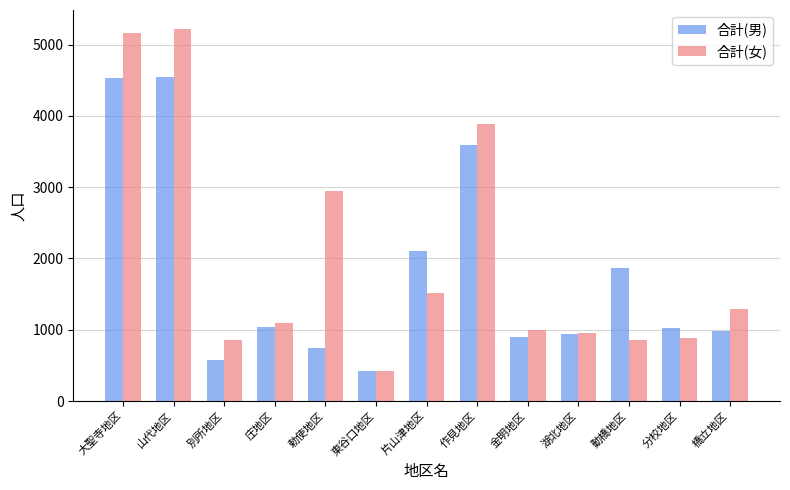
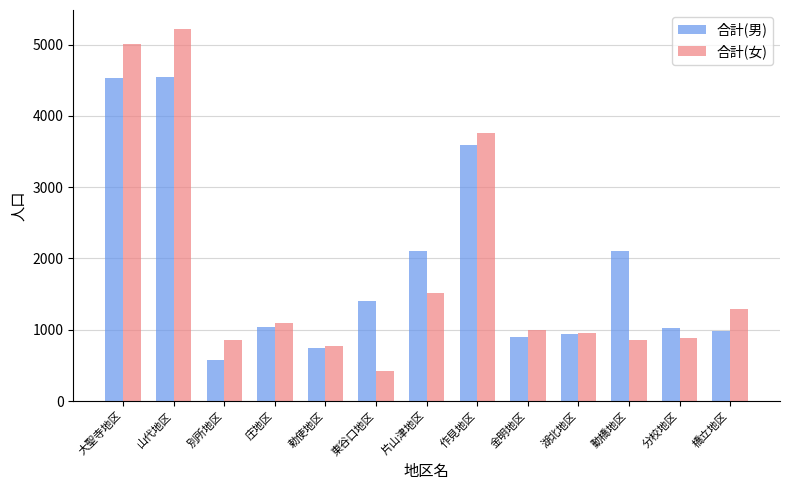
合計(女), 大聖寺地区: 5200 -> 5000
合計(女), 勅使地区: 2900 -> 800
合計(男), 東谷口地区: 400 -> 1400
合計(女), 作見地区: 3900 -> 3800
合計(男), 動橋地区: 1900 -> 2100
